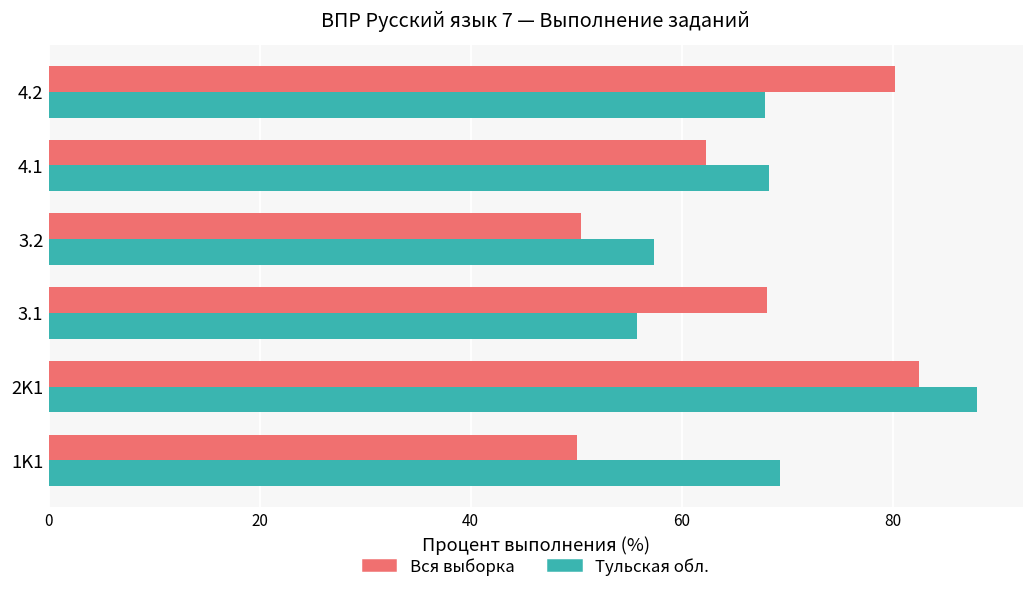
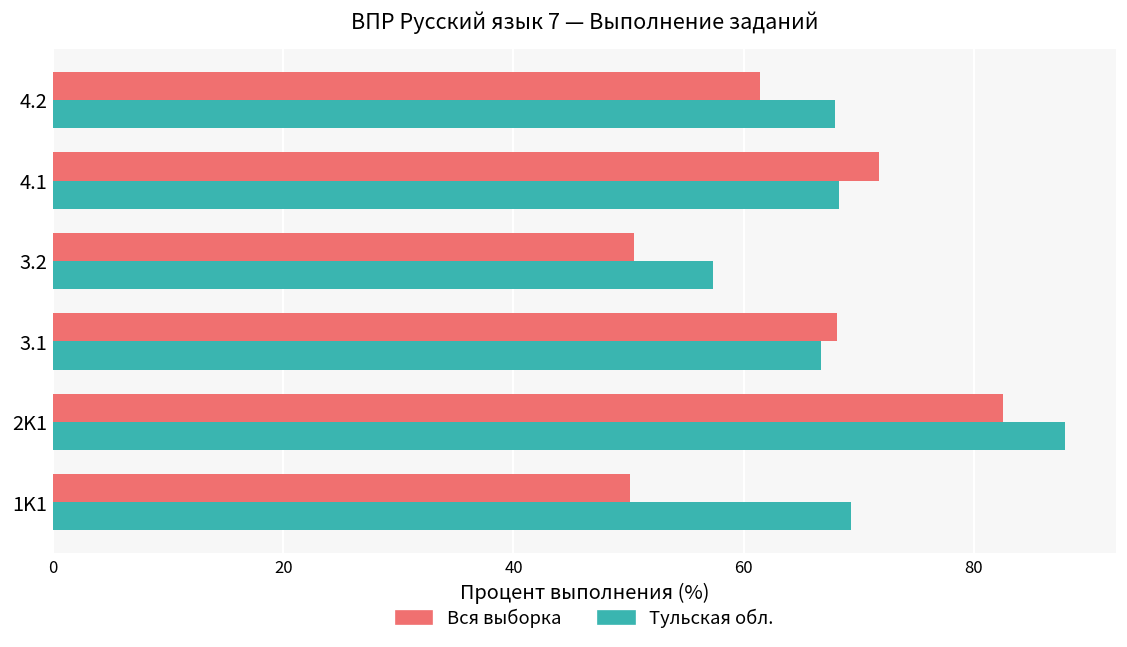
Вся выборка, 4.2: 80 -> 61
Вся выборка, 4.1: 62 -> 72
Тульская обл., 3.1: 56 -> 67
